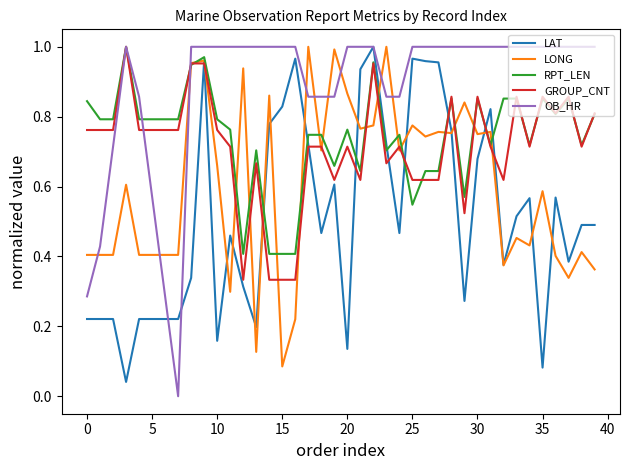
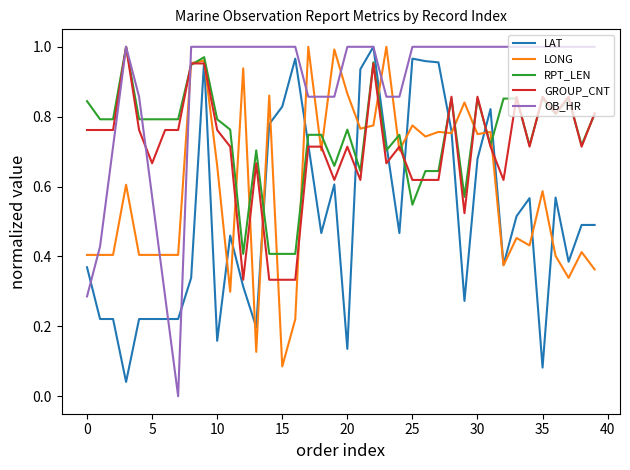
LAT, 0: 0.22 -> 0.37
GROUP_CNT, 5: 0.76 -> 0.67
